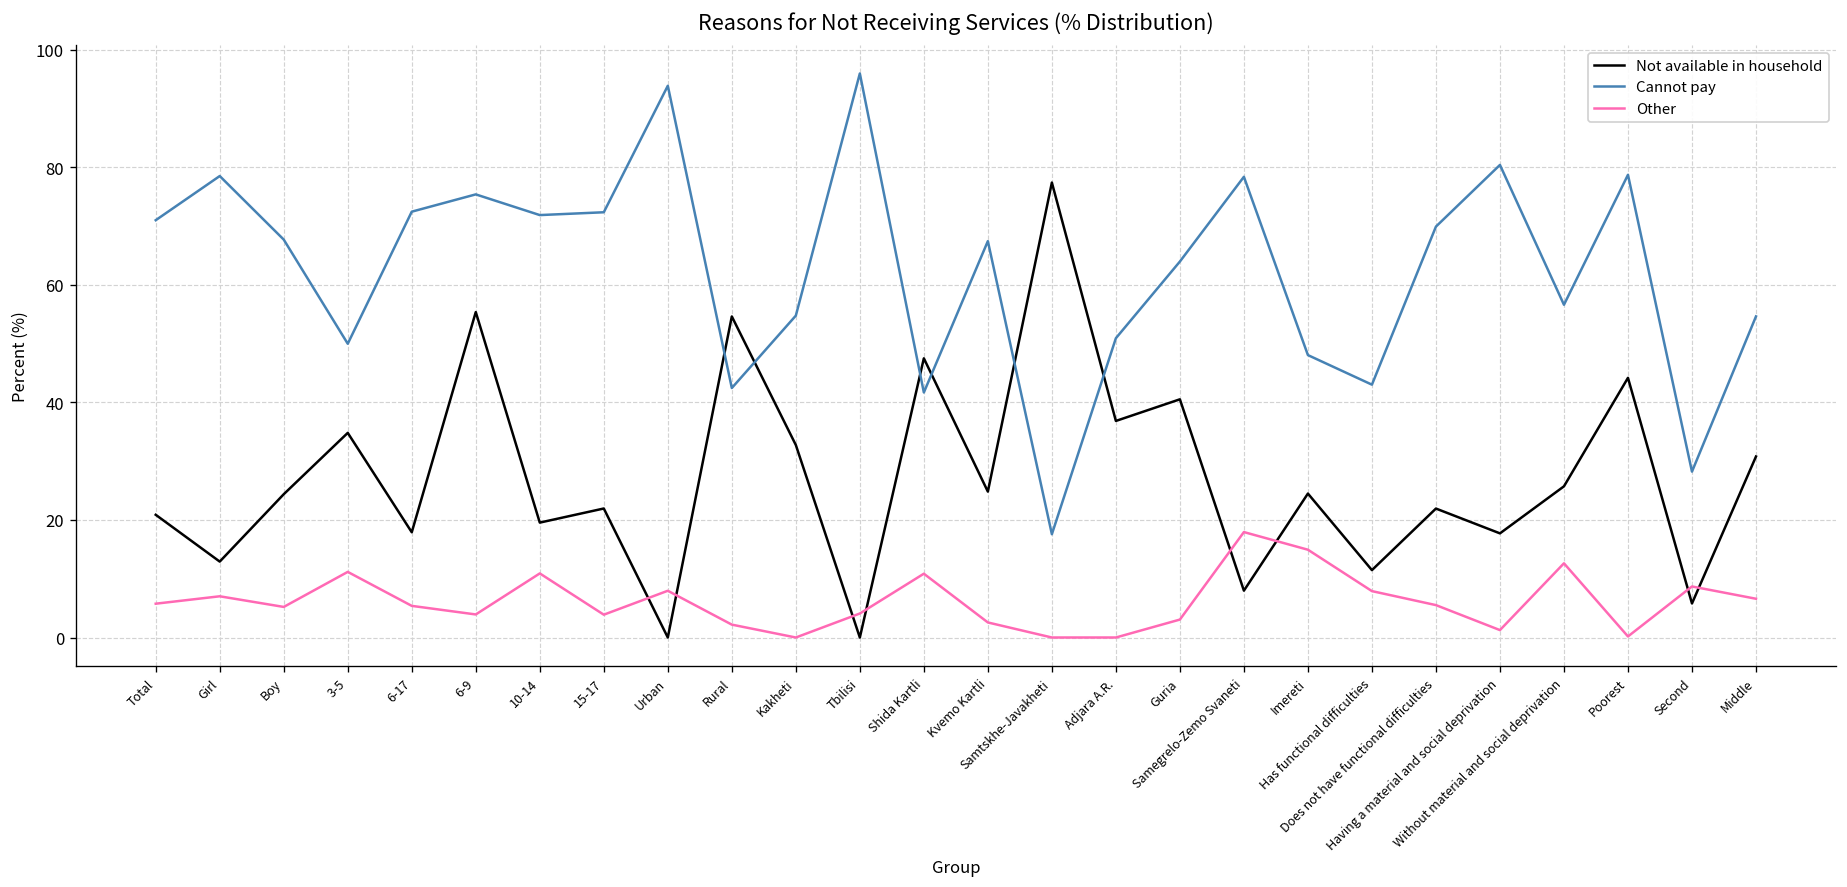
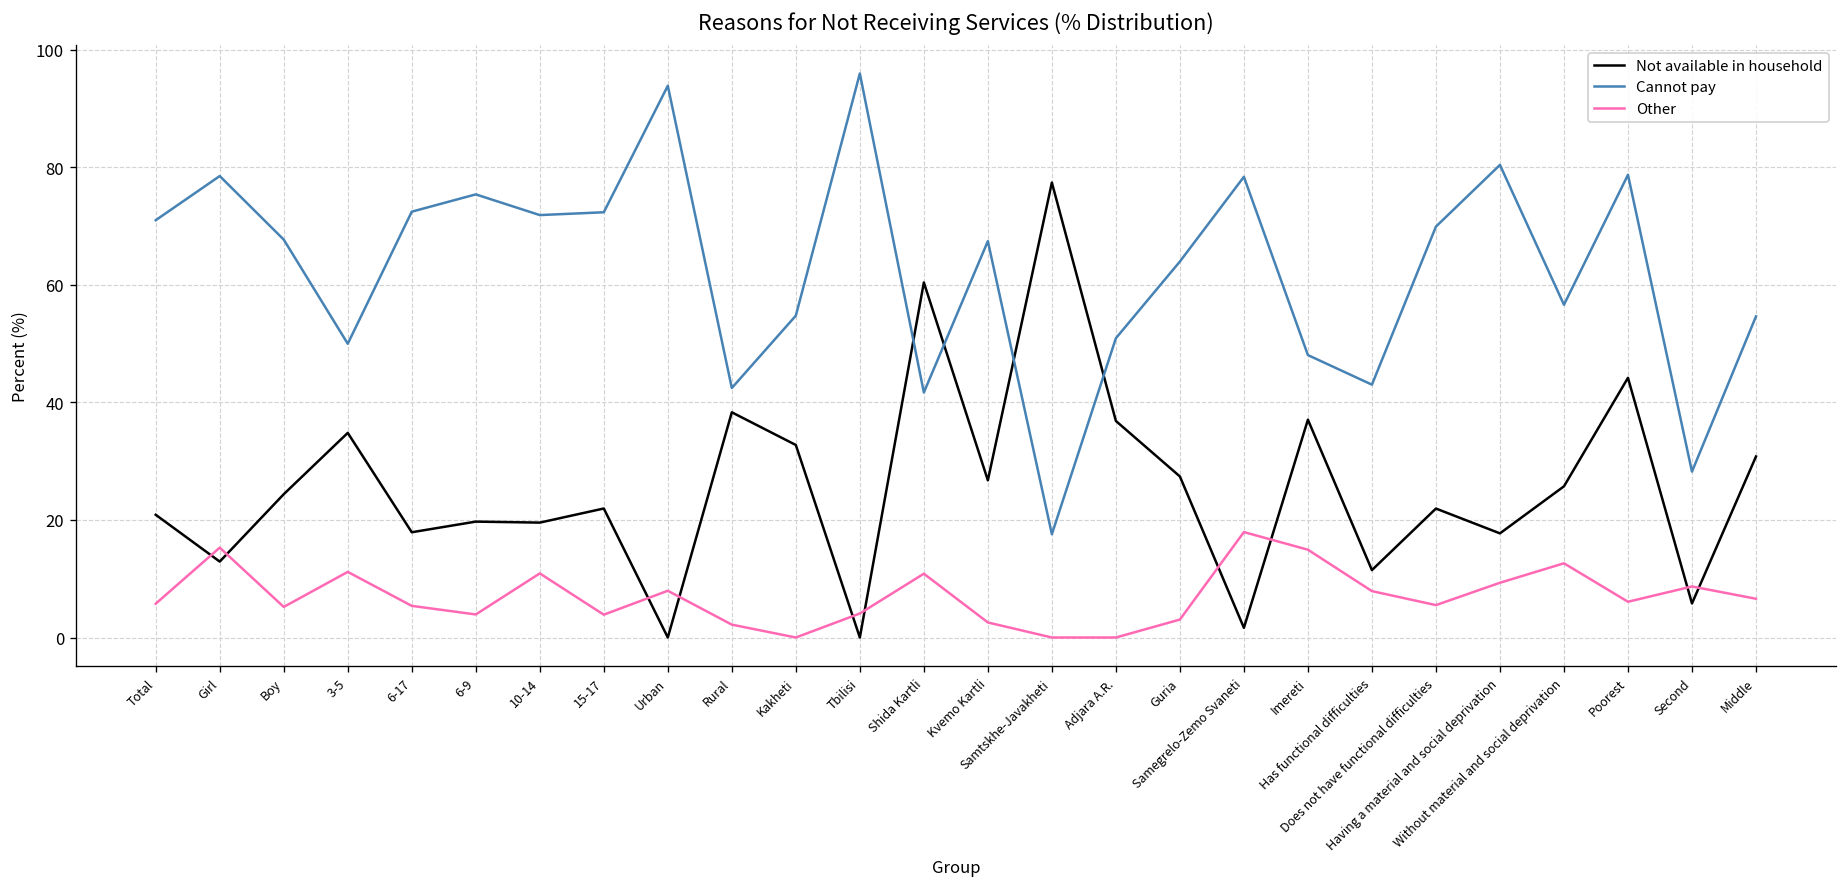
Other, Girl: 7 -> 15
Not available in household, 6-9: 55 -> 20
Not available in household, Rural: 55 -> 38
Not available in household, Shida Kartli: 47 -> 60
Not available in household, Kvemo Kartli: 25 -> 27
Not available in household, Guria: 41 -> 27
Not available in household, Samegrelo-Zemo Svaneti: 8 -> 2
Not available in household, Imereti: 24 -> 37
Other, Having a material and social deprivation: 1 -> 9
Other, Poorest: 0 -> 6
